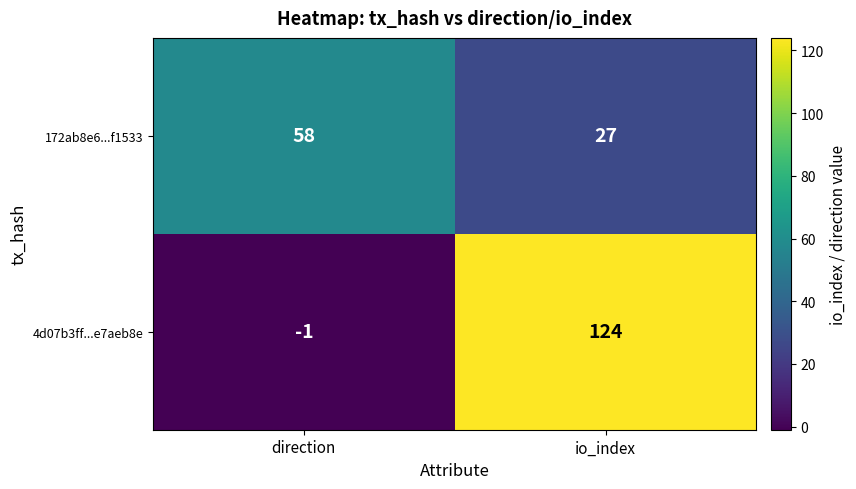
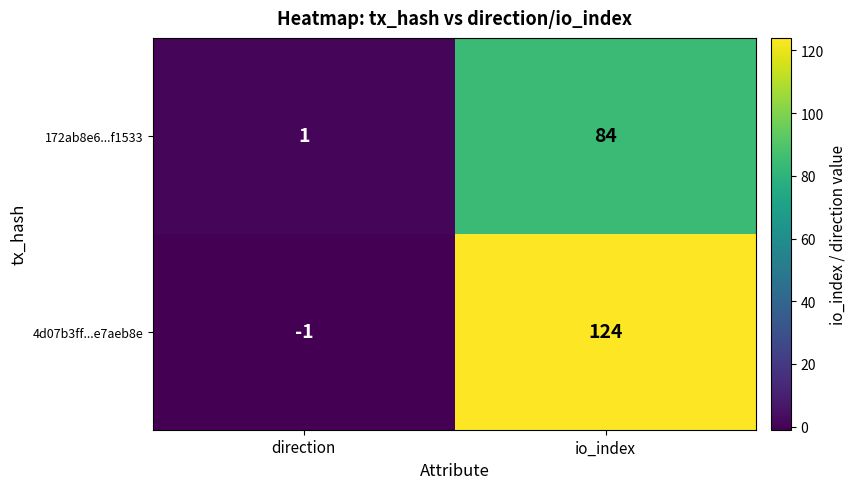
172ab8e6...f1533, direction: 58 -> 1
172ab8e6...f1533, io_index: 27 -> 84
